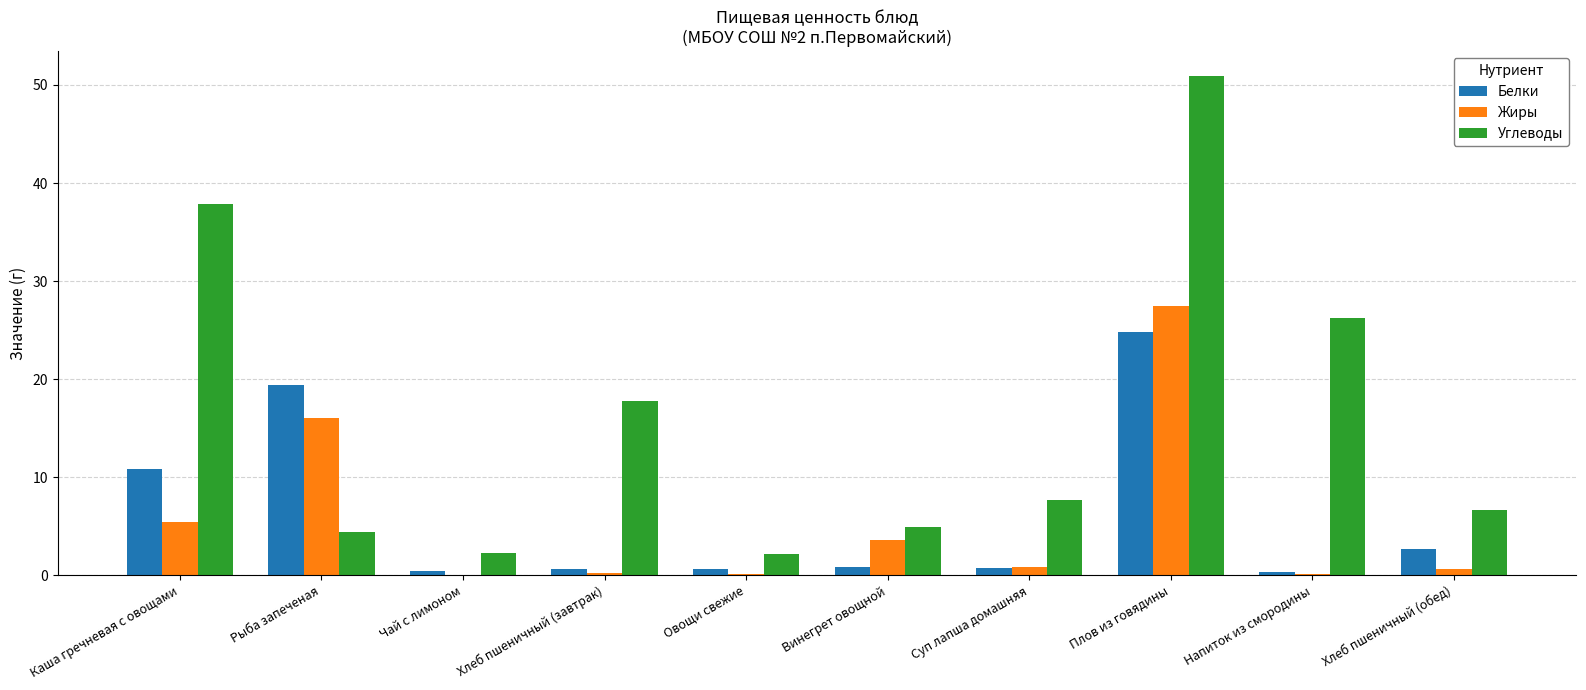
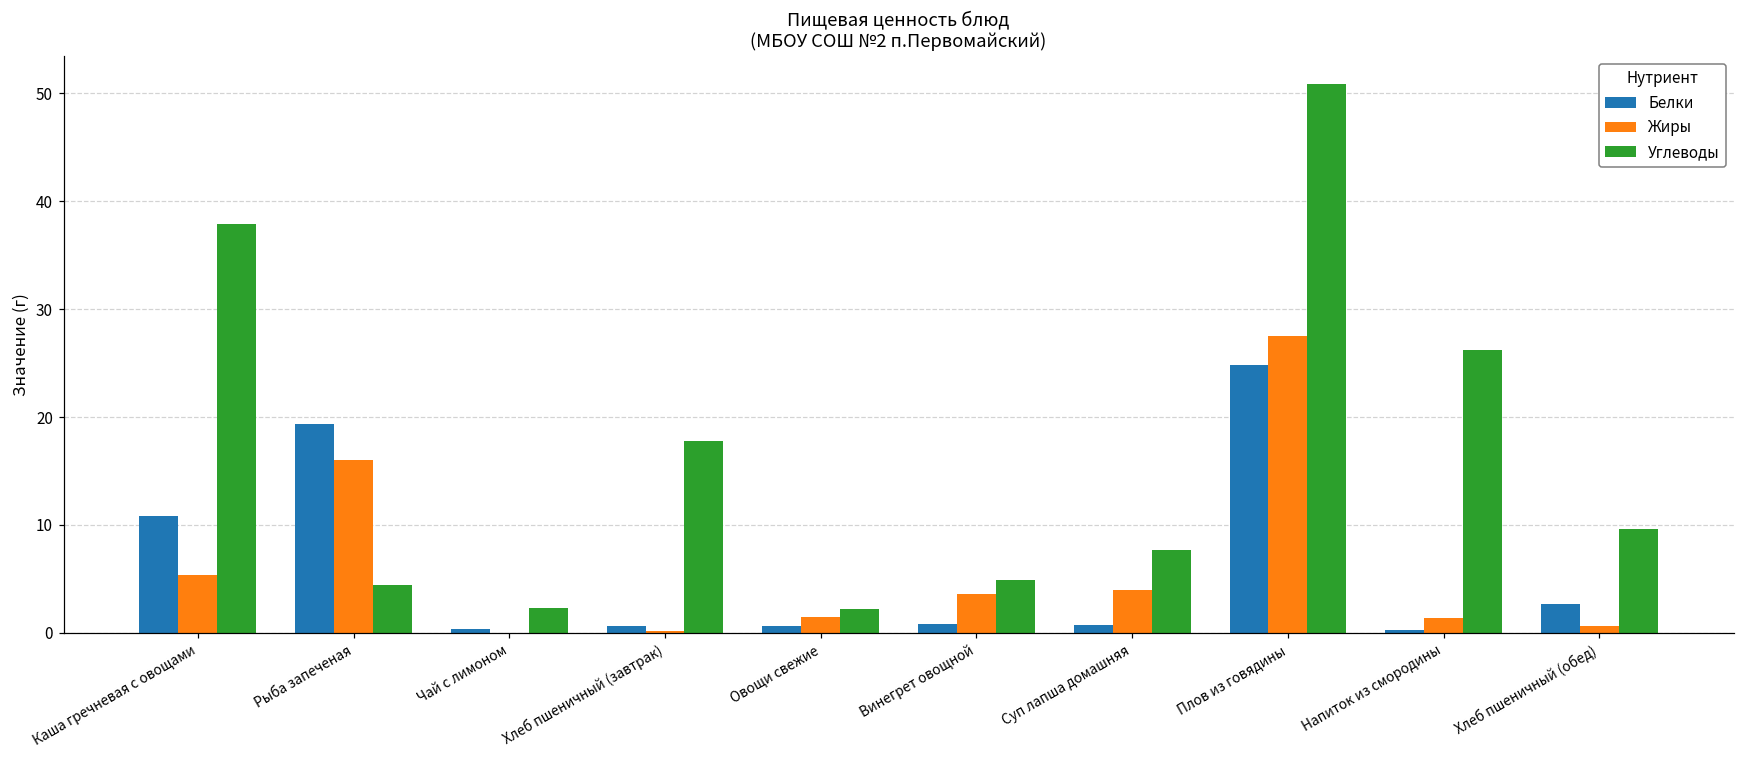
Жиры, Овощи свежие: 0 -> 2
Жиры, Суп лапша домашняя: 1 -> 4
Жиры, Напиток из смородины: 0 -> 1
Углеводы, Хлеб пшеничный (обед): 7 -> 10
